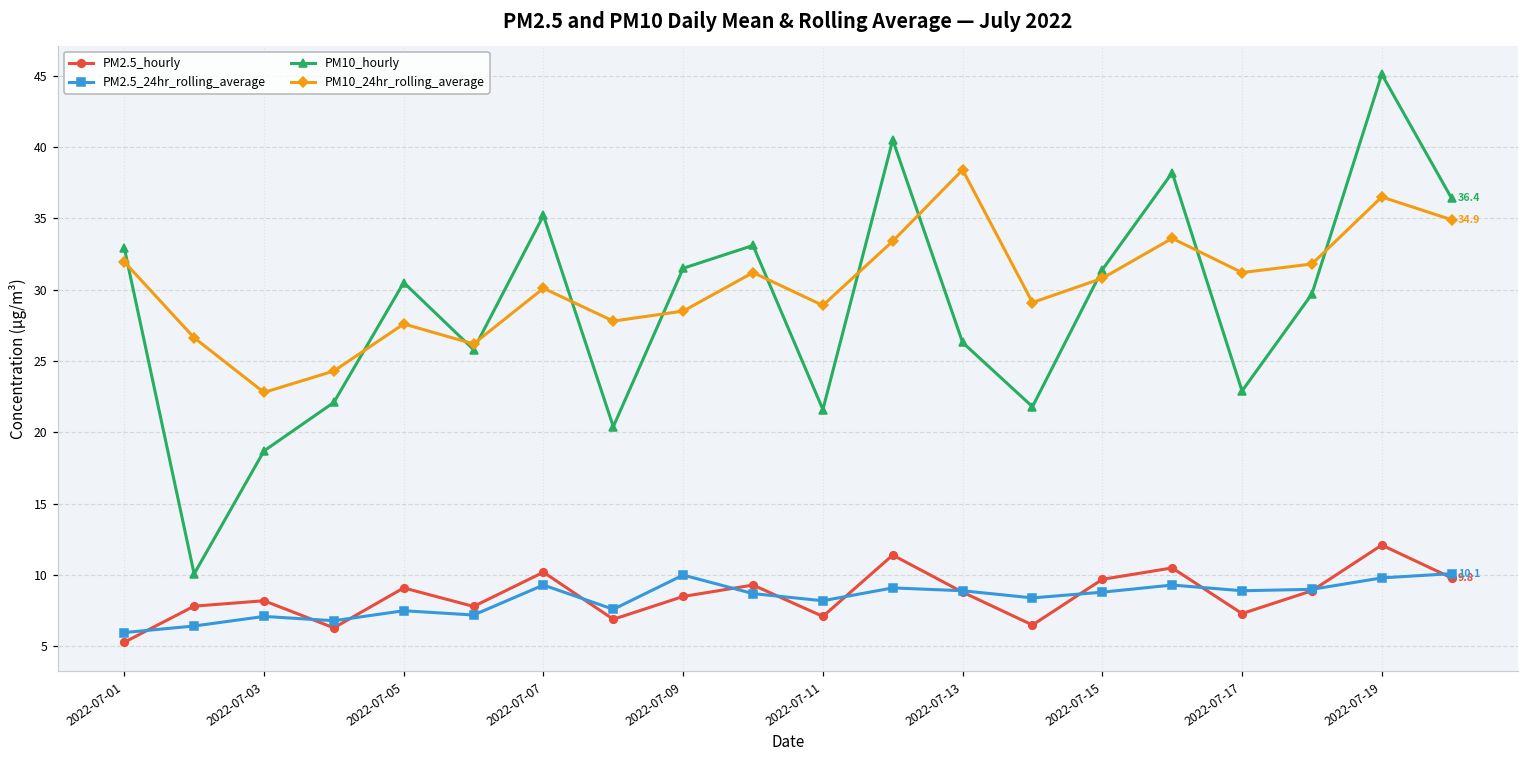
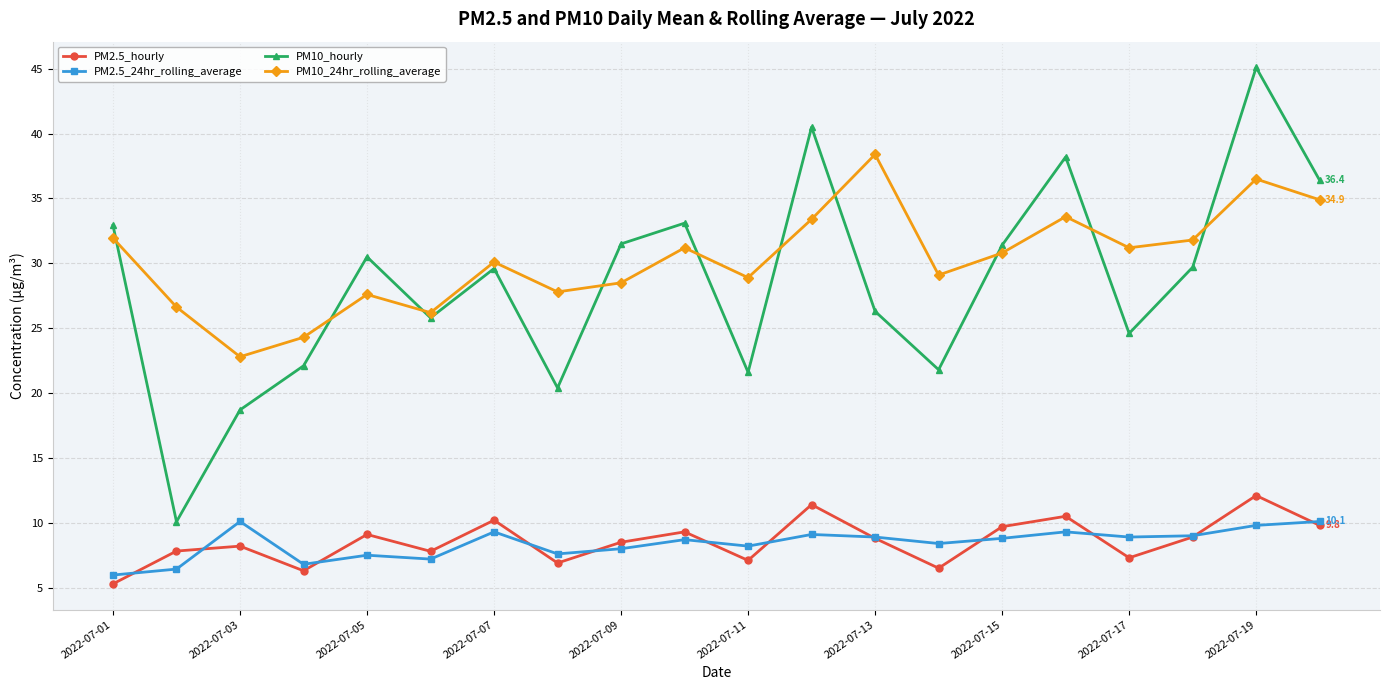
PM2.5_24hr_rolling_average, 2022-07-03: 7.1 -> 10.1
PM10_hourly, 2022-07-07: 35.2 -> 29.6
PM2.5_24hr_rolling_average, 2022-07-09: 10 -> 8
PM10_hourly, 2022-07-17: 22.9 -> 24.6
